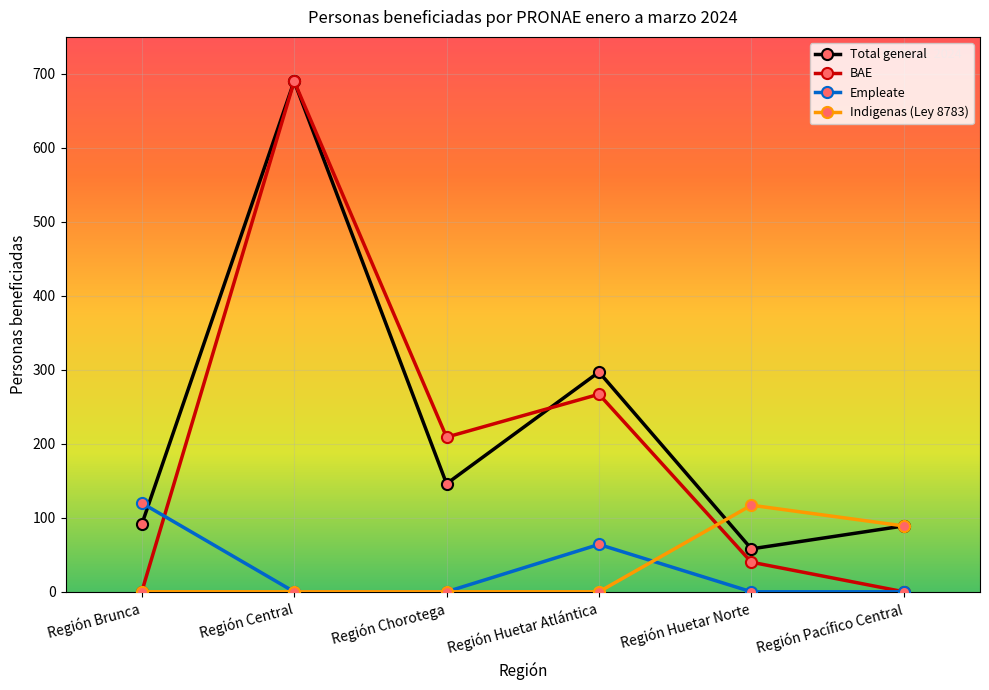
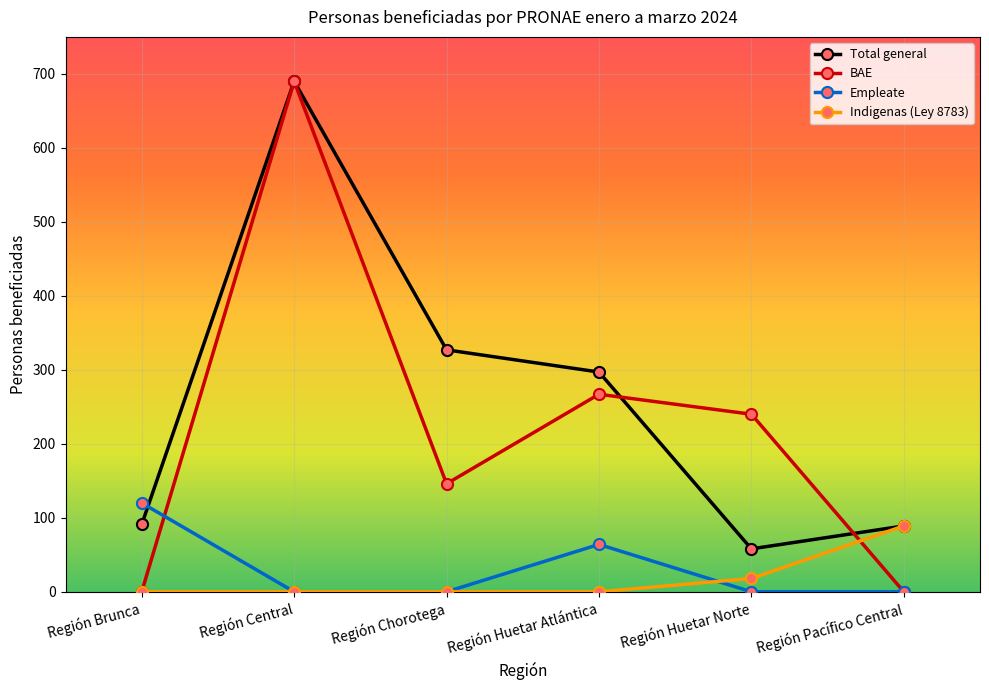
Total general, Región Chorotega: 150 -> 330
BAE, Región Chorotega: 210 -> 150
BAE, Región Huetar Norte: 40 -> 240
Indigenas (Ley 8783), Región Huetar Norte: 120 -> 20
